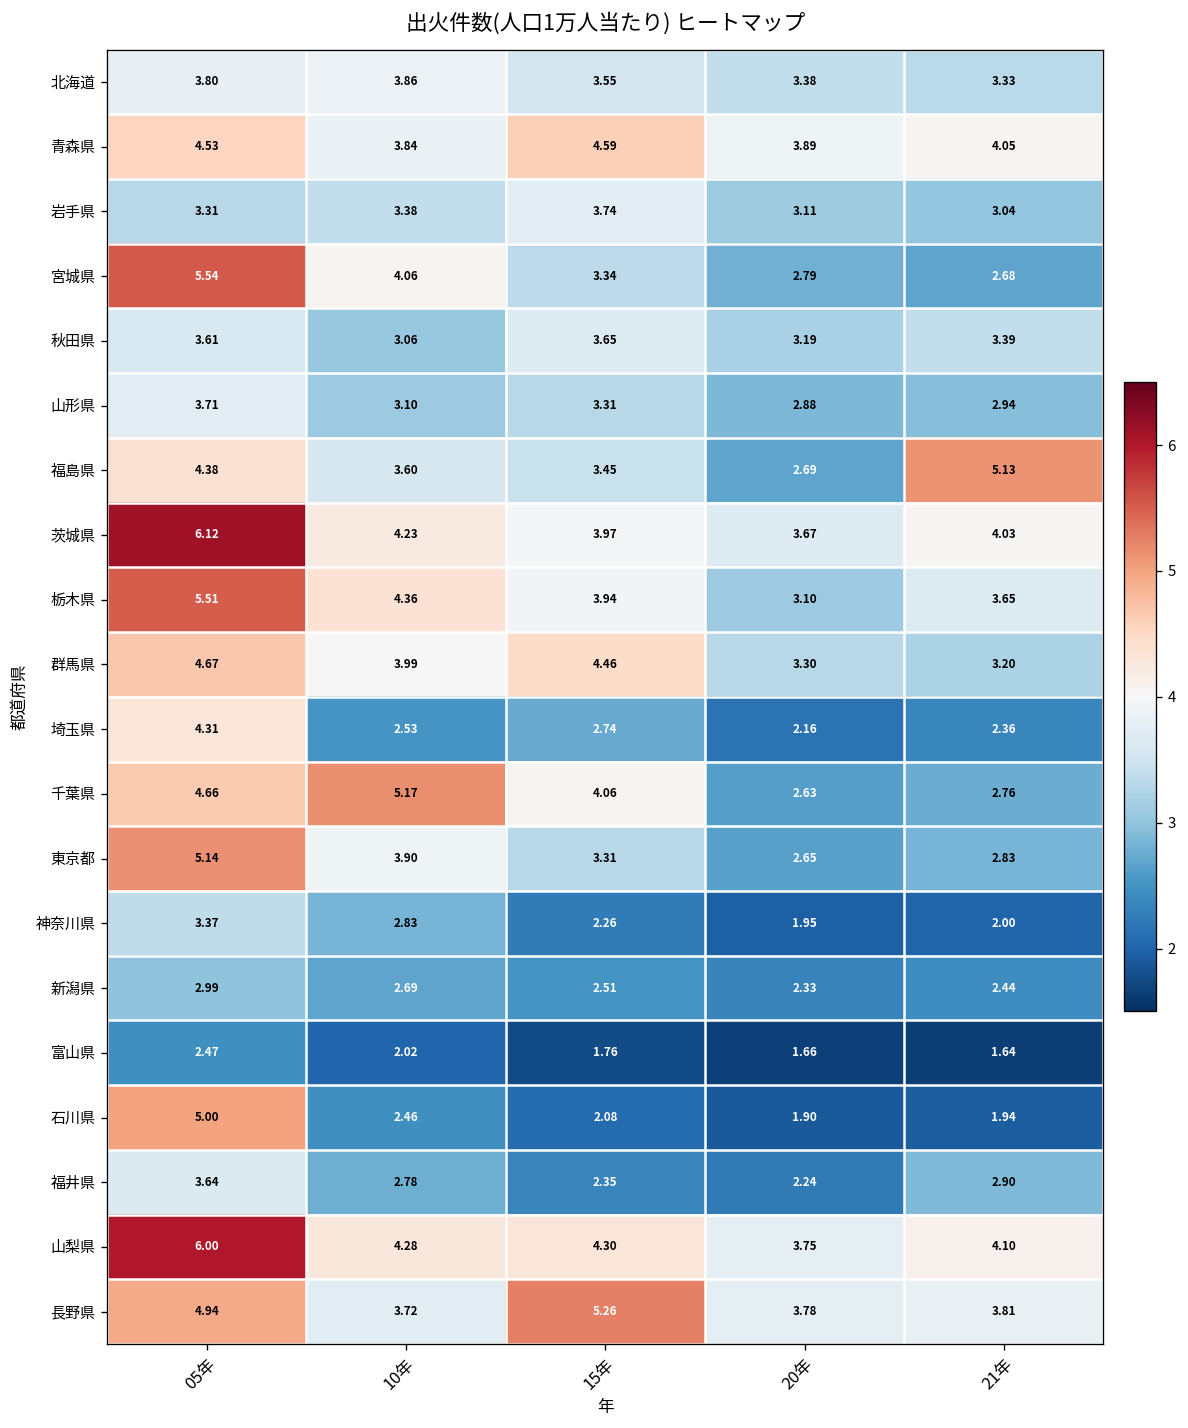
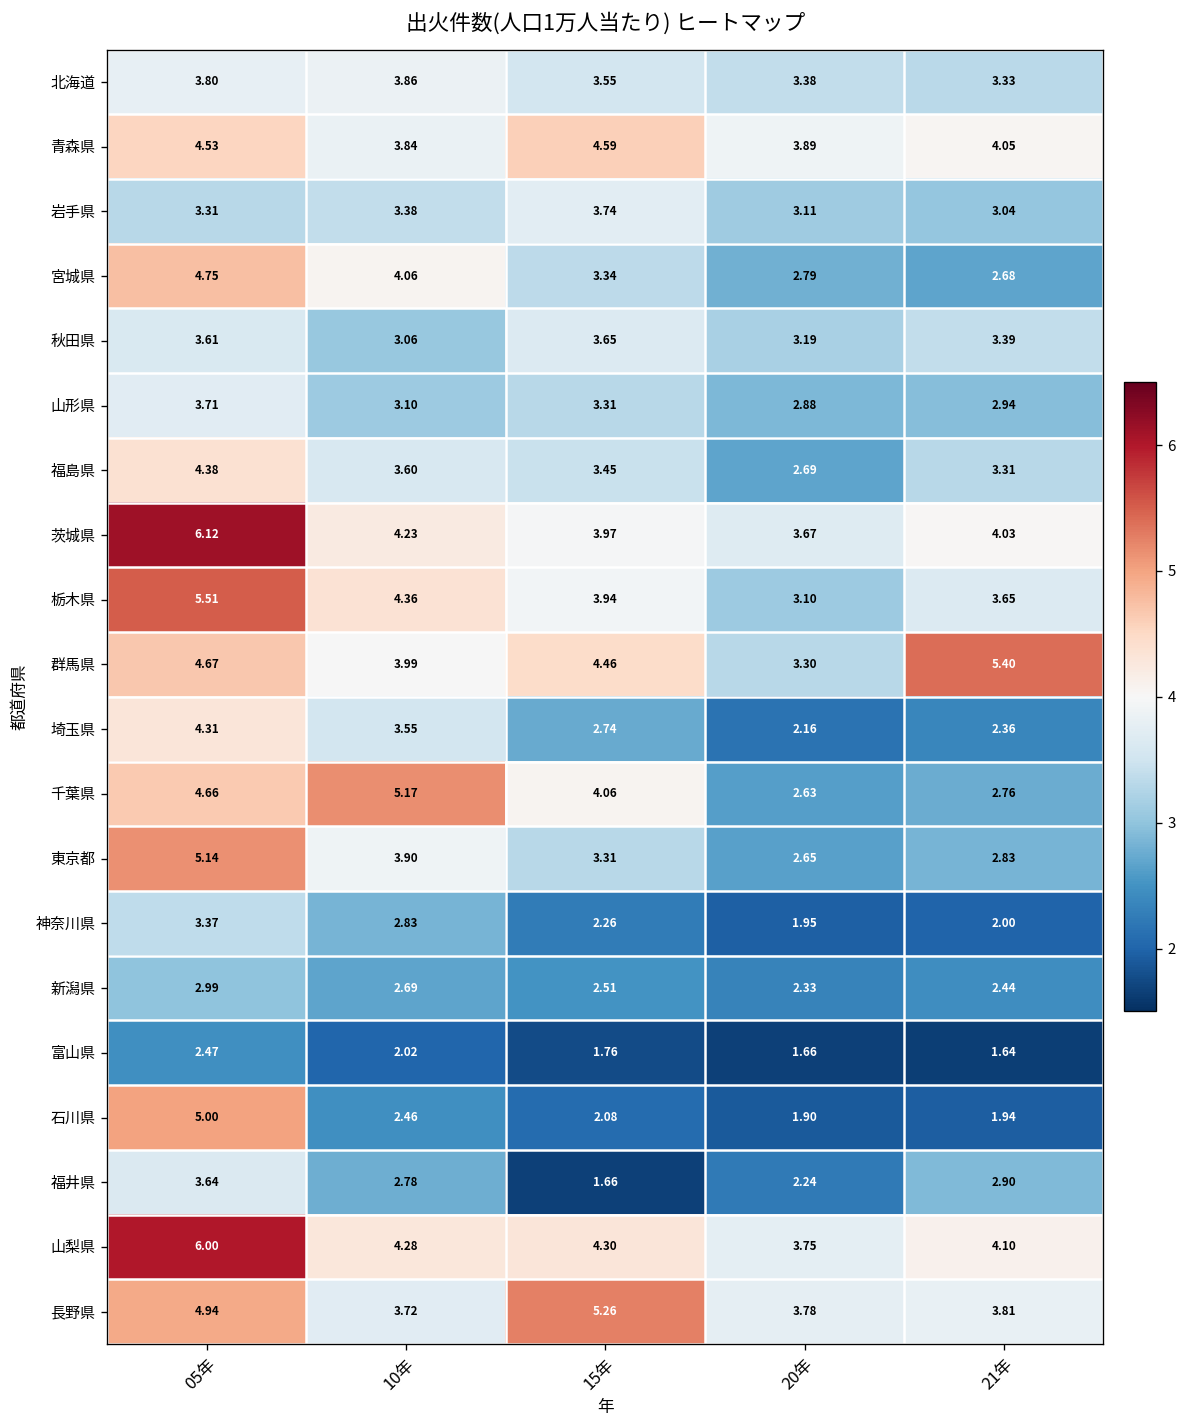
宮城県, 05年: 5.54 -> 4.75
福島県, 21年: 5.13 -> 3.31
群馬県, 21年: 3.20 -> 5.40
埼玉県, 10年: 2.53 -> 3.55
福井県, 15年: 2.35 -> 1.66
